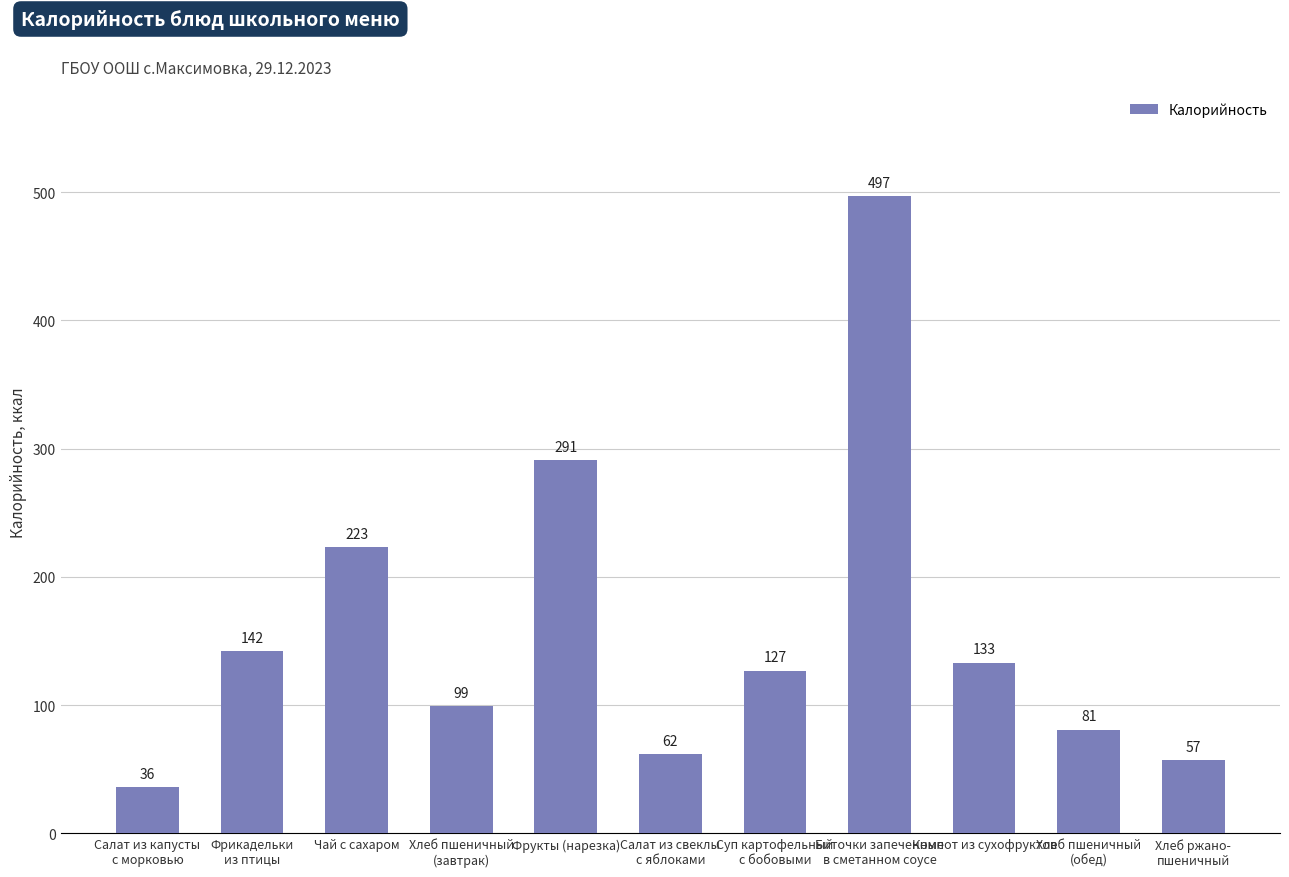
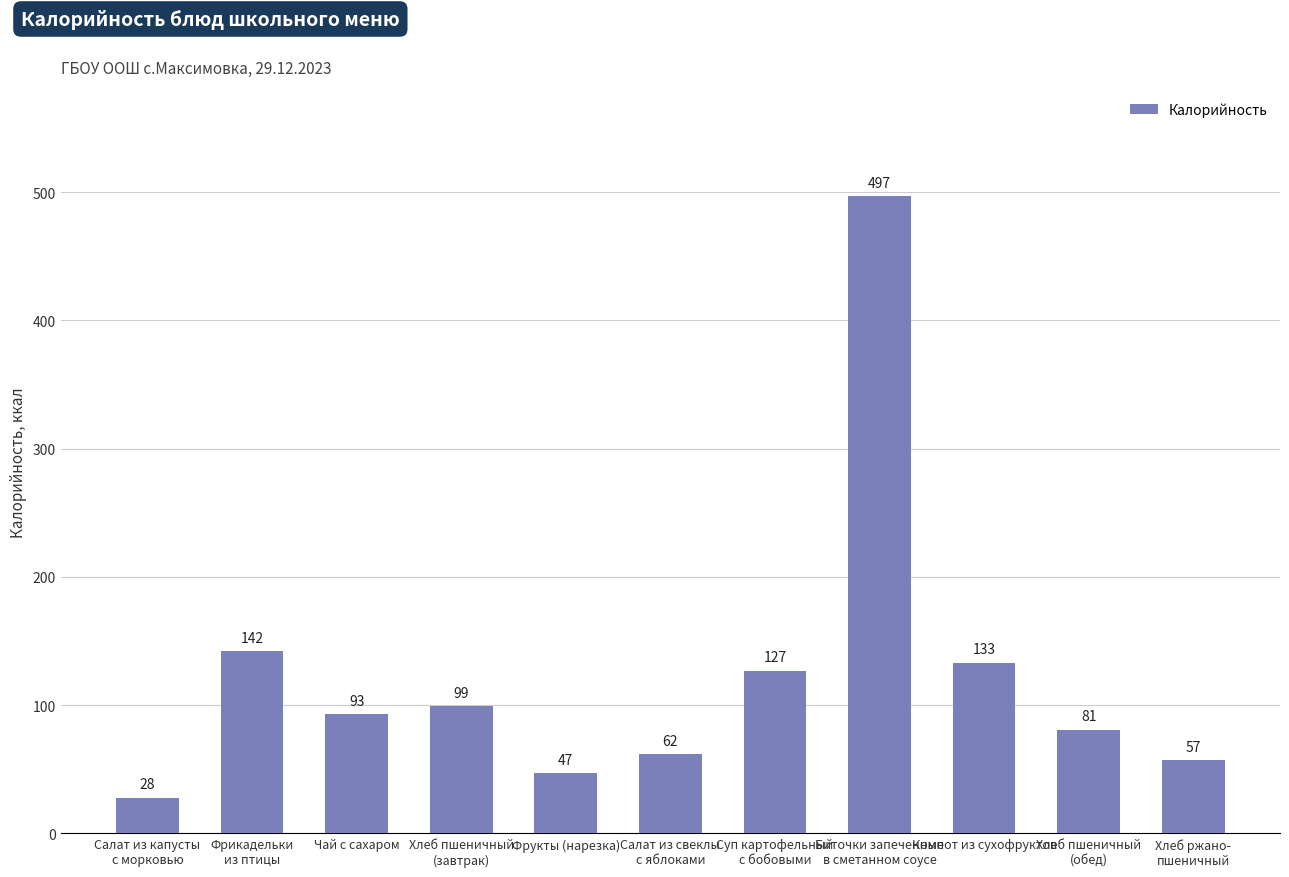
Салат из капусты с морковью: 36 -> 28
Чай с сахаром: 223 -> 93
Фрукты (нарезка): 291 -> 47
